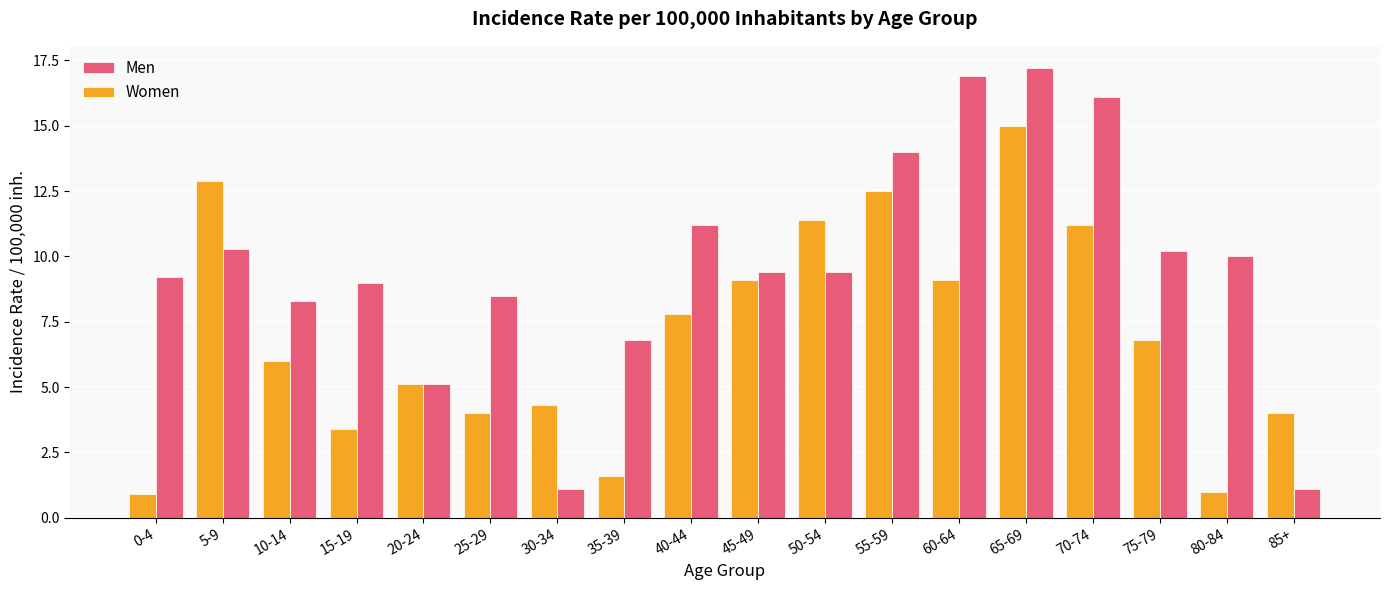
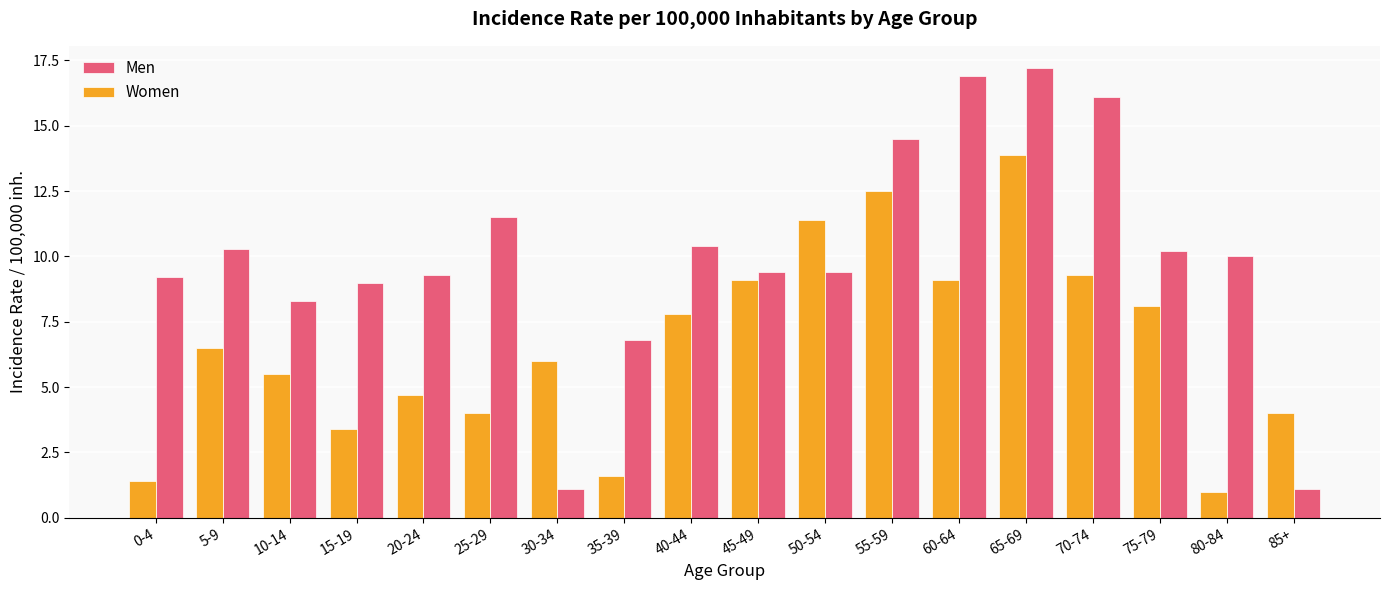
Women, 0-4: 0.9 -> 1.4
Women, 5-9: 12.9 -> 6.5
Women, 10-14: 6.0 -> 5.5
Women, 20-24: 5.1 -> 4.7
Men, 20-24: 5.1 -> 9.3
Men, 25-29: 8.5 -> 11.5
Women, 30-34: 4.3 -> 6.0
Men, 40-44: 11.2 -> 10.4
Men, 55-59: 14.0 -> 14.5
Women, 65-69: 15.0 -> 13.9
Women, 70-74: 11.2 -> 9.3
Women, 75-79: 6.8 -> 8.1
